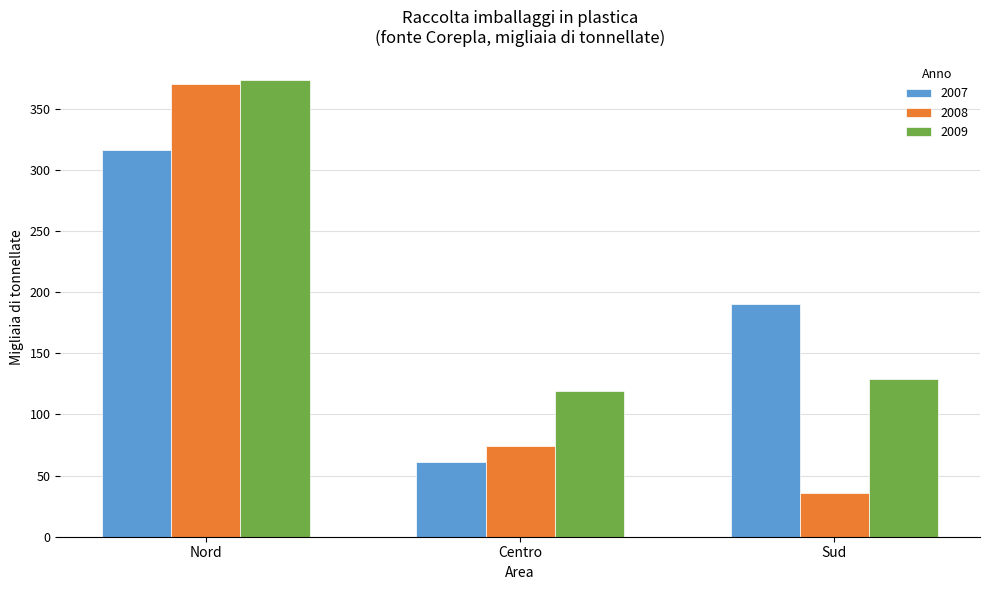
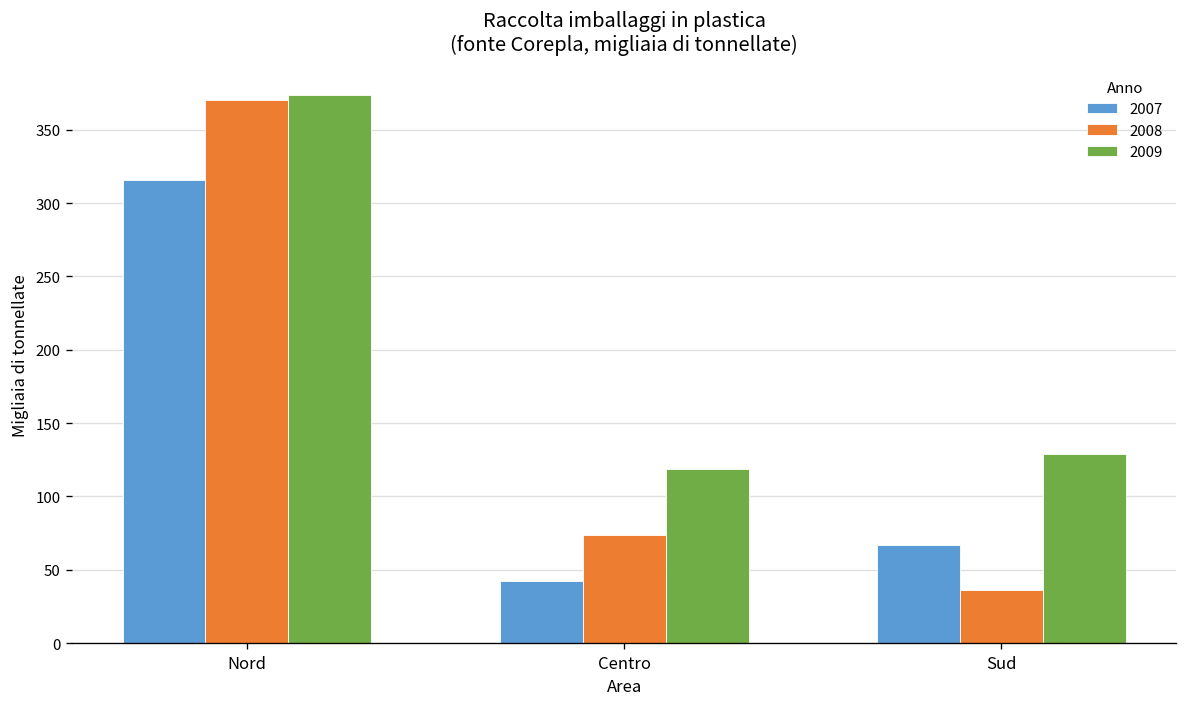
2007, Centro: 61 -> 42
2007, Sud: 190 -> 67
